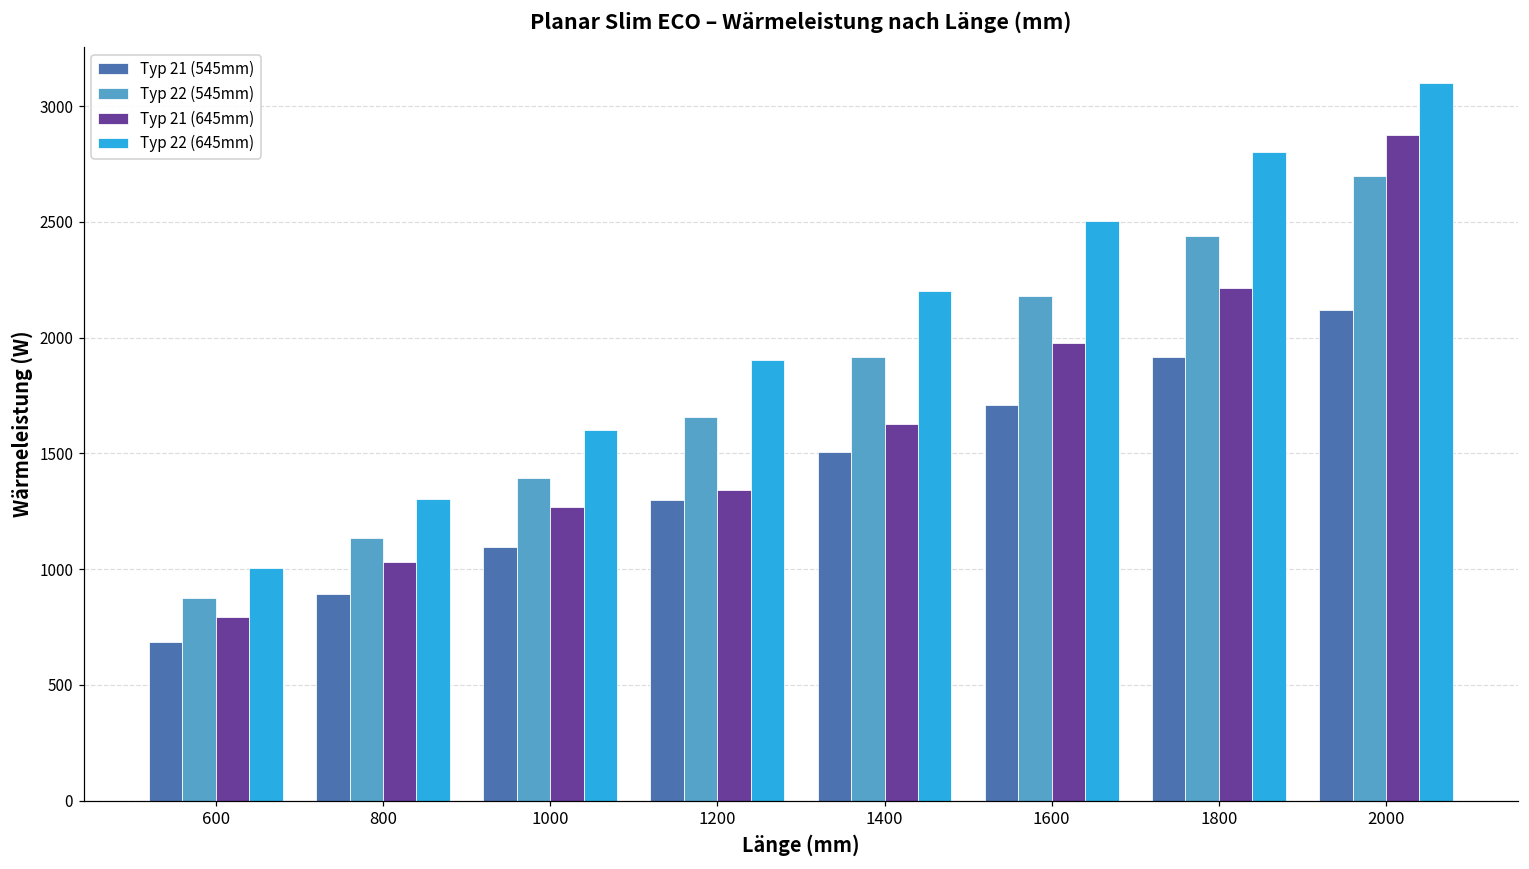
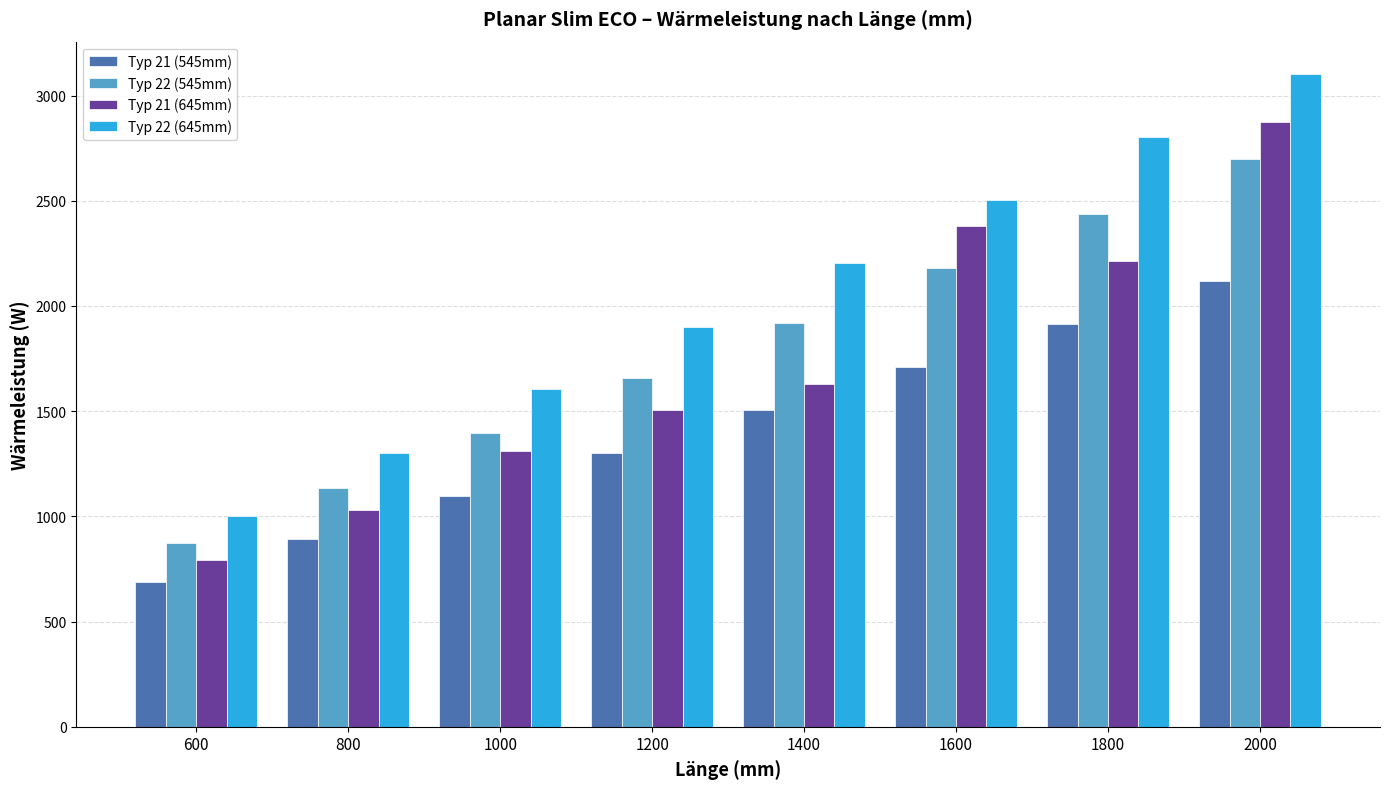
Typ 21 (645mm), 1000: 1270 -> 1310
Typ 21 (645mm), 1200: 1340 -> 1500
Typ 21 (645mm), 1600: 1980 -> 2380
